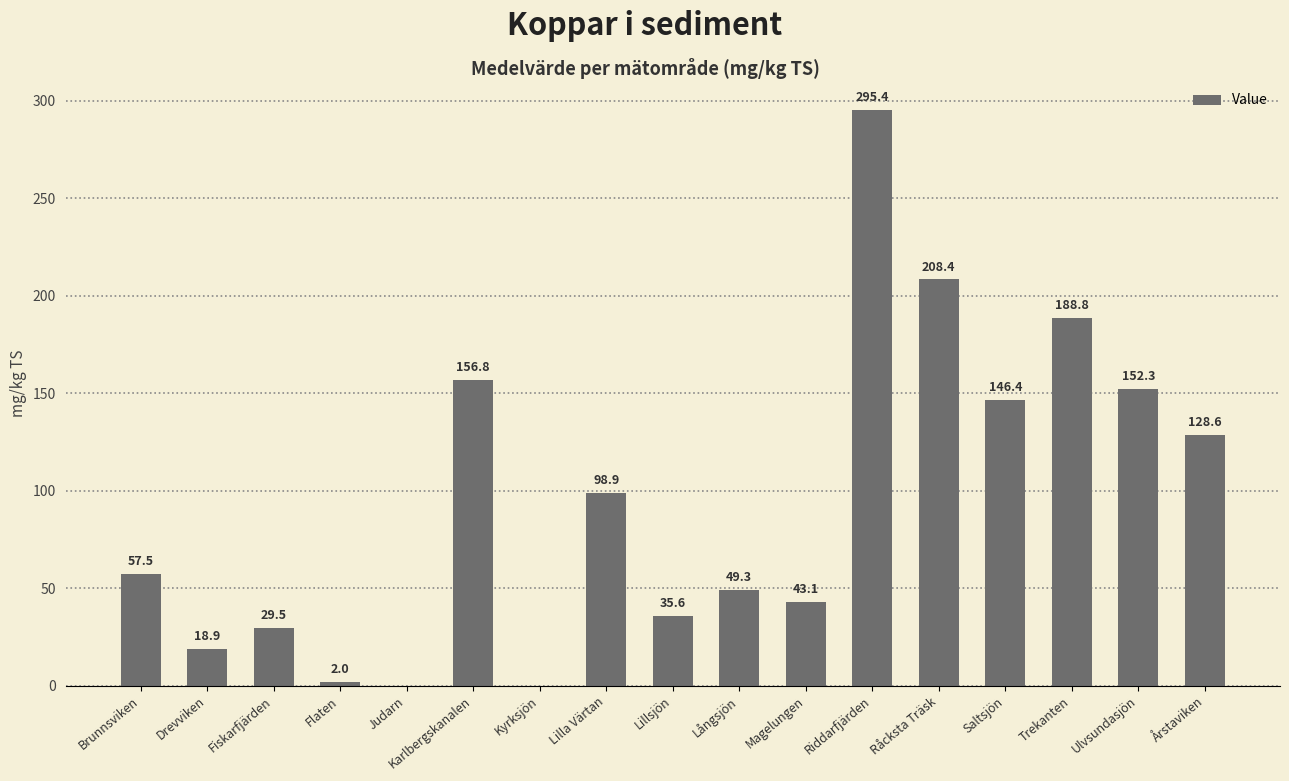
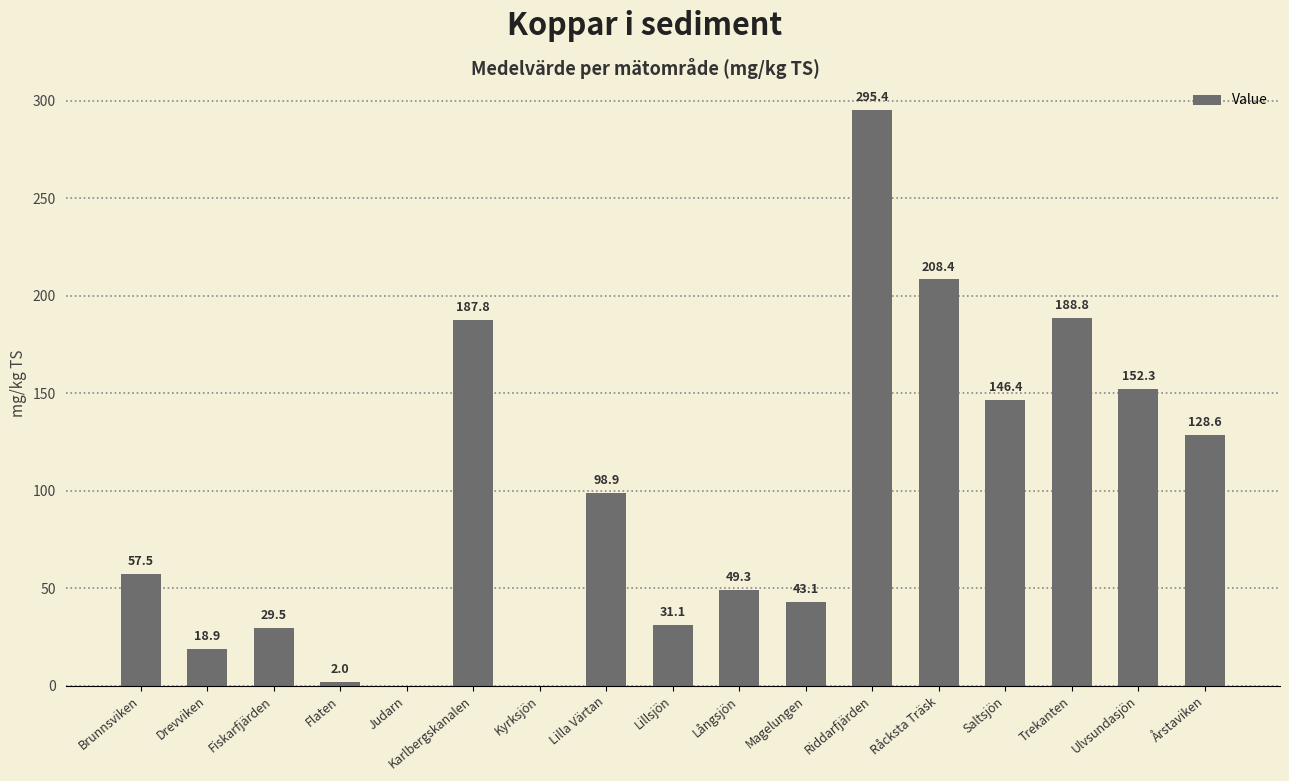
Karlbergskanalen: 156.8 -> 187.8
Lillsjön: 35.6 -> 31.1
